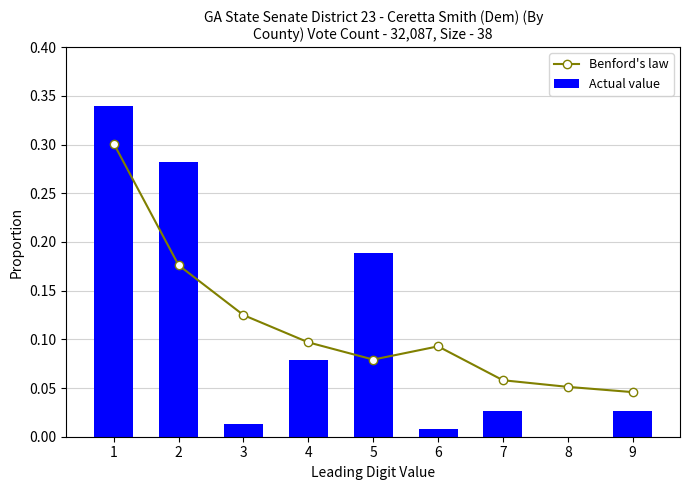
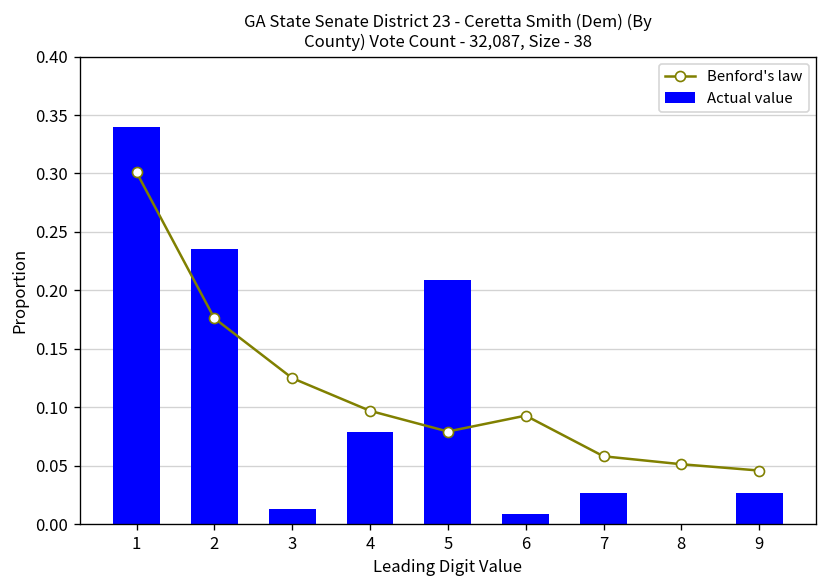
Actual value, 2: 0.28 -> 0.24
Actual value, 5: 0.19 -> 0.21
